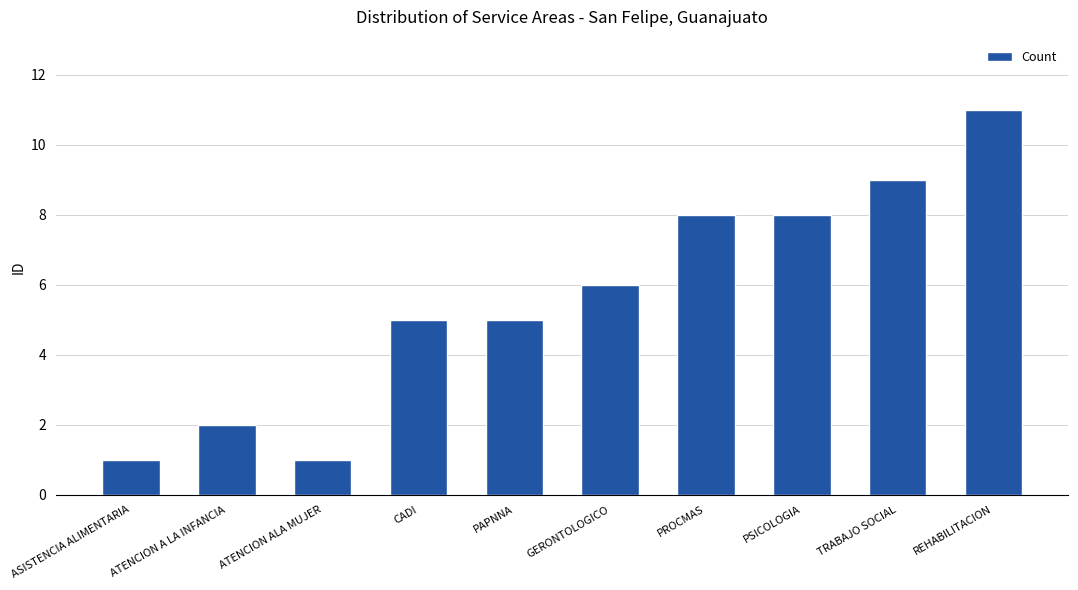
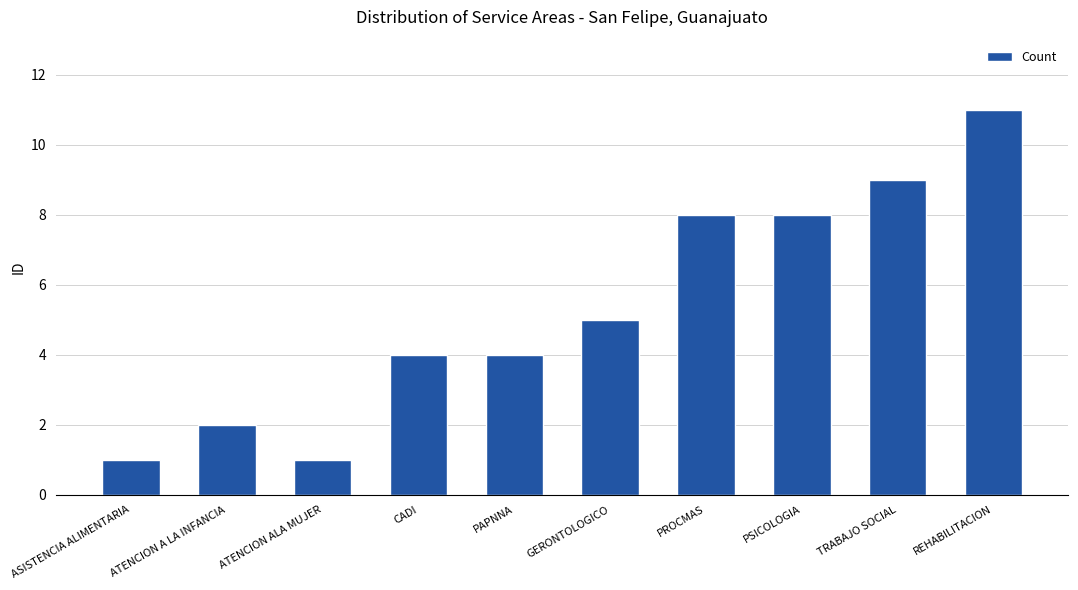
CADI: 5 -> 4
PAPNNA: 5 -> 4
GERONTOLOGICO: 6 -> 5
